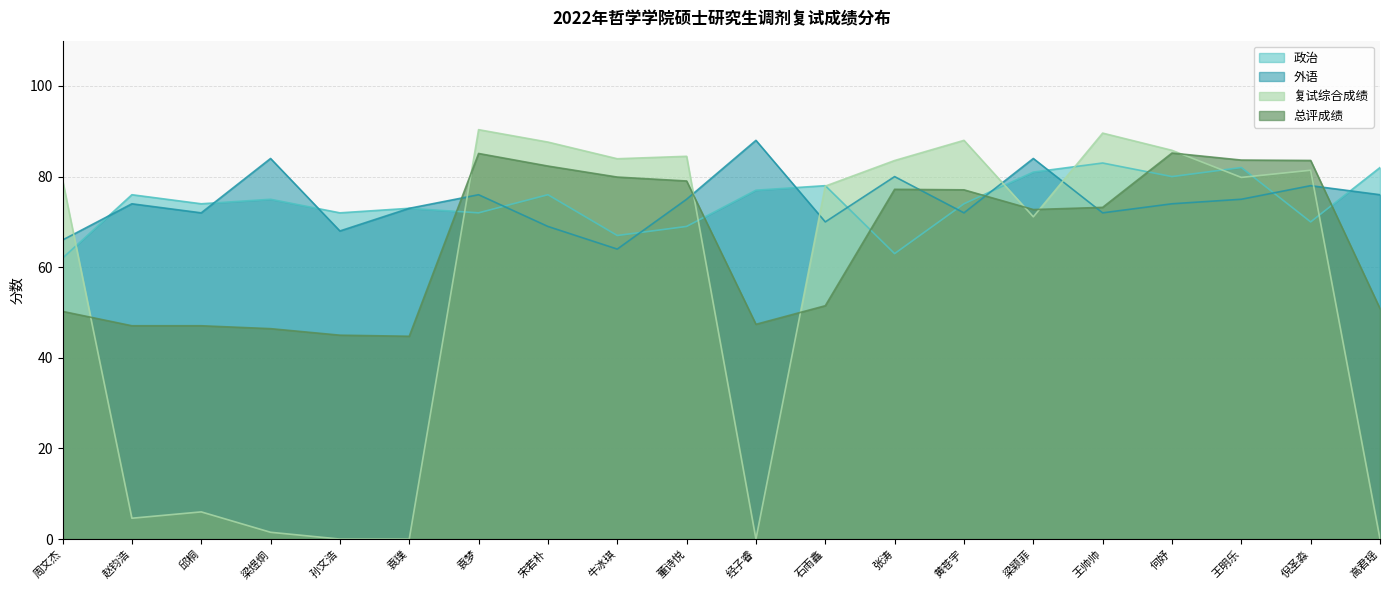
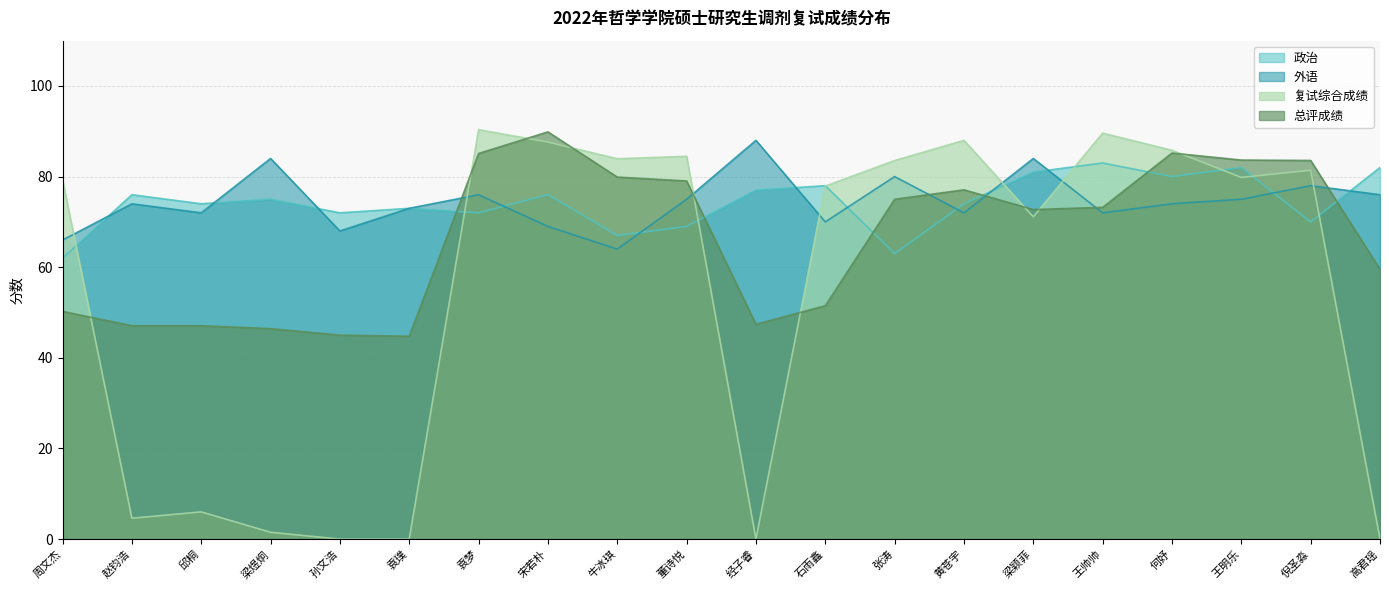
总评成绩, 宋若朴: 82 -> 90
总评成绩, 张涛: 77 -> 75
总评成绩, 高君瑶: 51 -> 60
